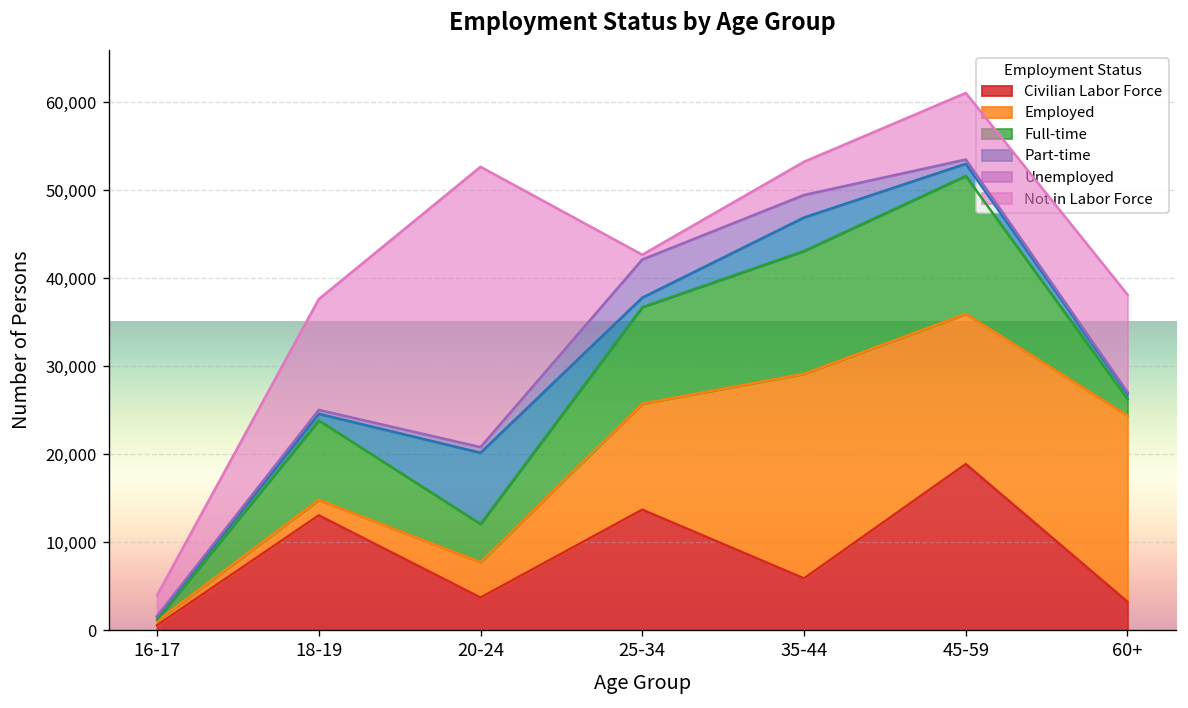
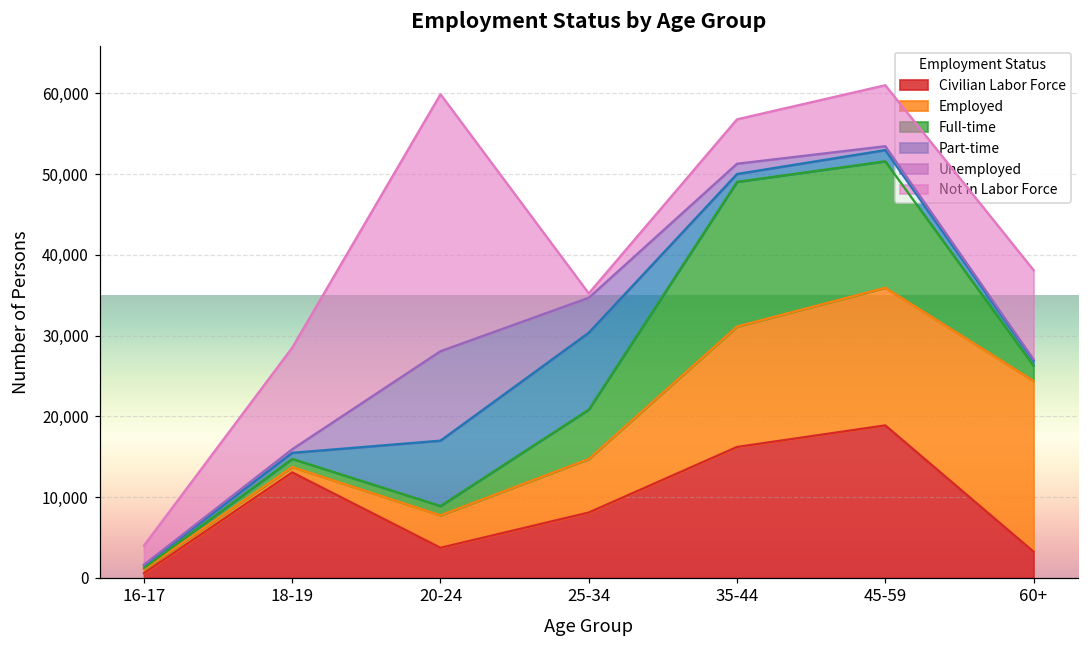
Employed, 18-19: 2,000 -> 1,000
Full-time, 18-19: 9,000 -> 1,000
Full-time, 20-24: 4,000 -> 1,000
Unemployed, 20-24: 1,000 -> 11,000
Civilian Labor Force, 25-34: 14,000 -> 8,000
Employed, 25-34: 12,000 -> 7,000
Full-time, 25-34: 11,000 -> 6,000
Part-time, 25-34: 1,000 -> 10,000
Civilian Labor Force, 35-44: 6,000 -> 16,000
Employed, 35-44: 23,000 -> 15,000
Full-time, 35-44: 14,000 -> 18,000
Part-time, 35-44: 4,000 -> 1,000
Unemployed, 35-44: 3,000 -> 1,000
Not in Labor Force, 35-44: 4,000 -> 6,000
